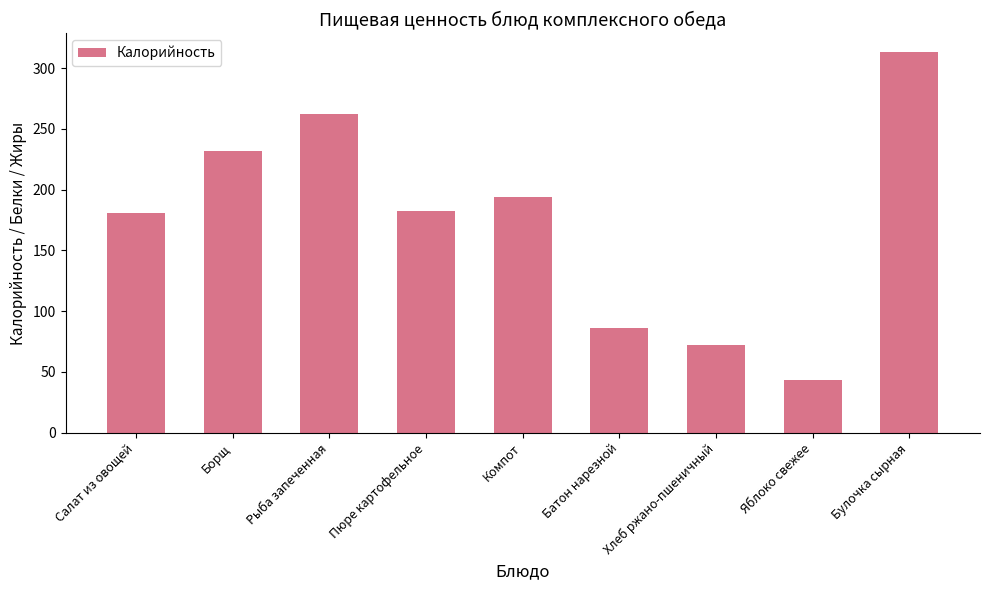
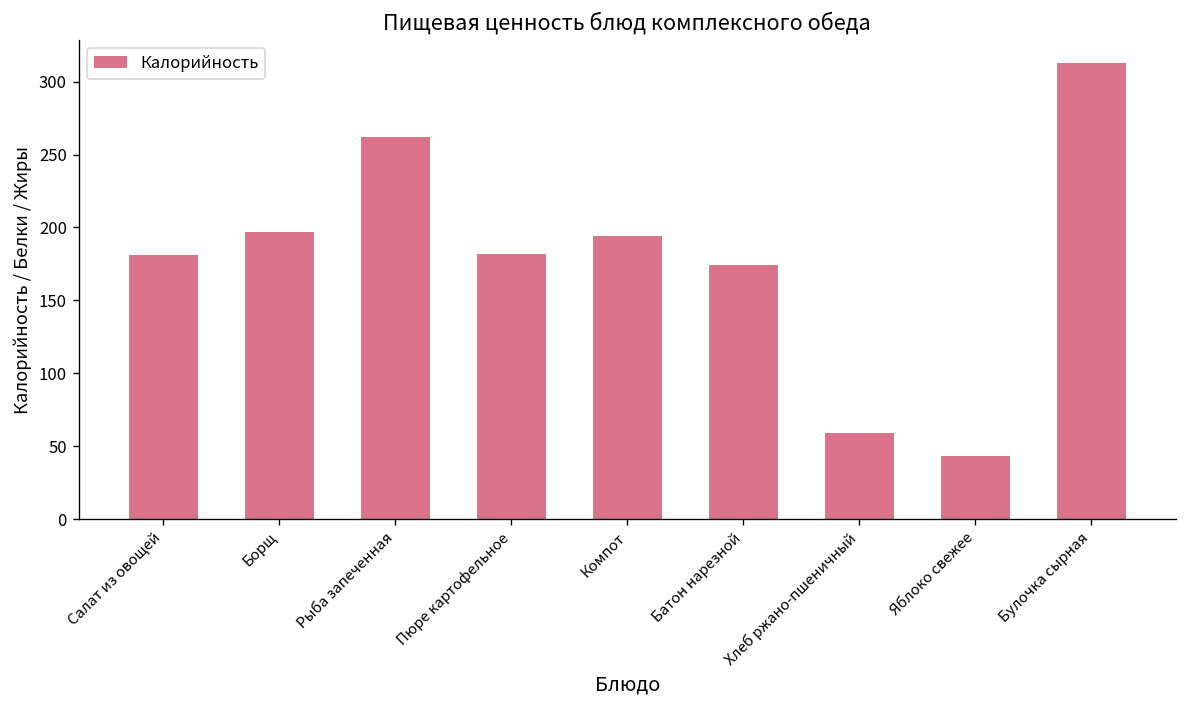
Борщ: 232 -> 197
Батон нарезной: 86 -> 174
Хлеб ржано-пшеничный: 72 -> 59
